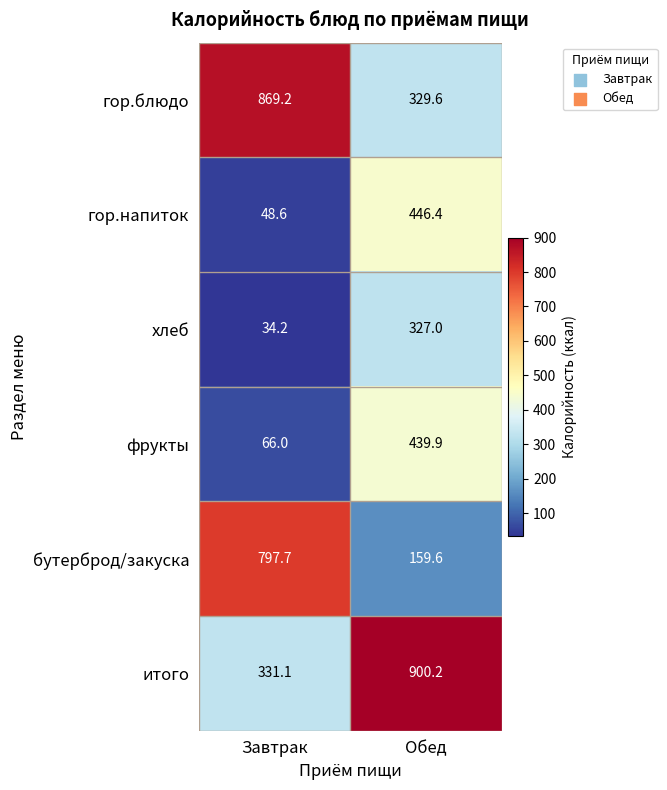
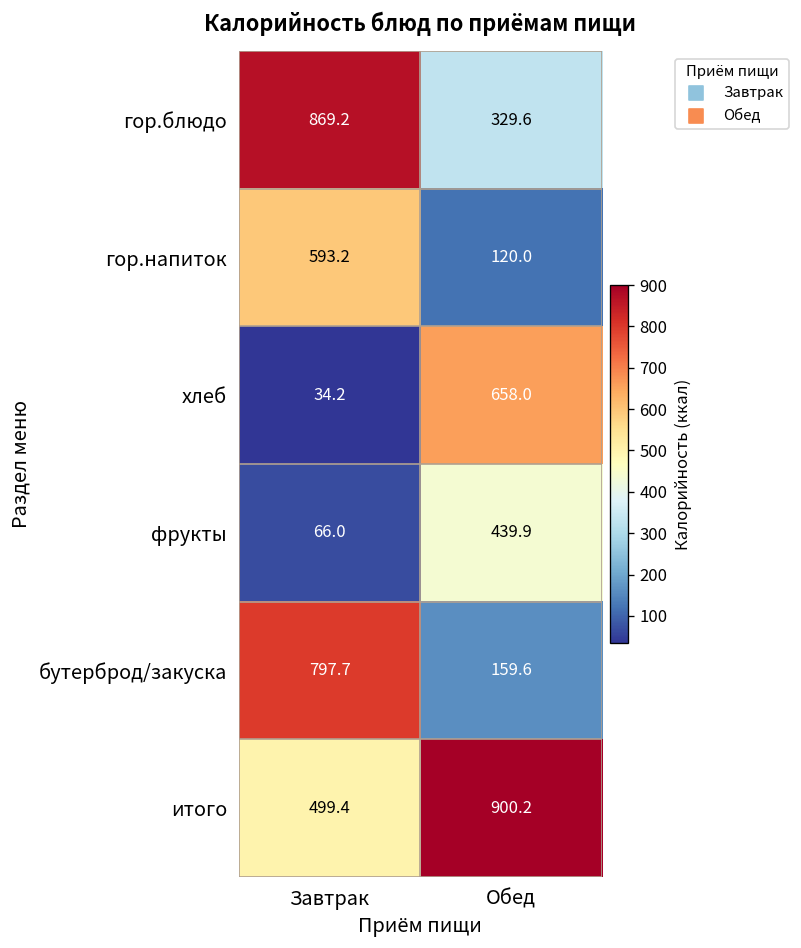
гор.напиток, Завтрак: 48.6 -> 593.2
гор.напиток, Обед: 446.4 -> 120.0
хлеб, Обед: 327.0 -> 658.0
итого, Завтрак: 331.1 -> 499.4
